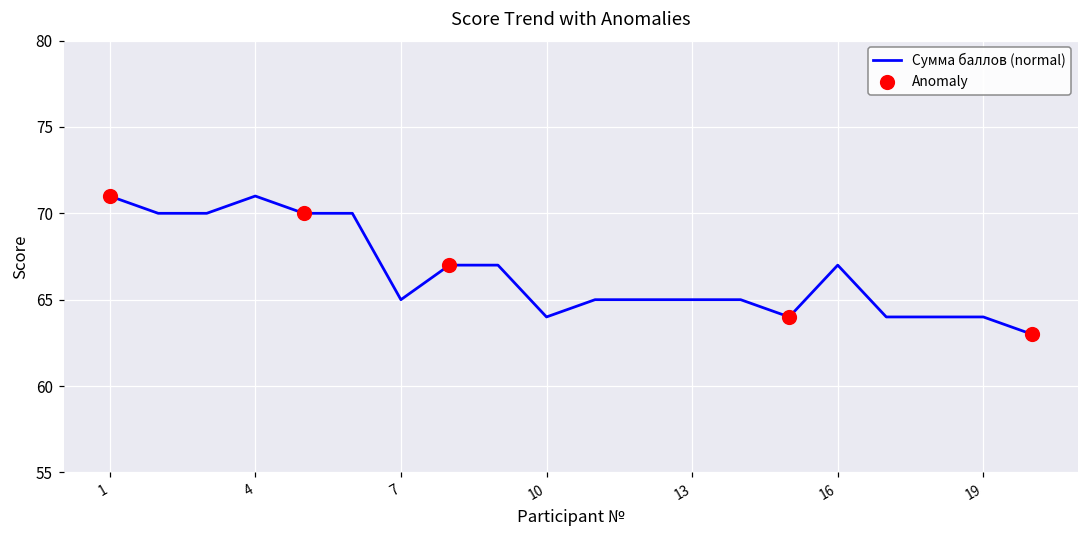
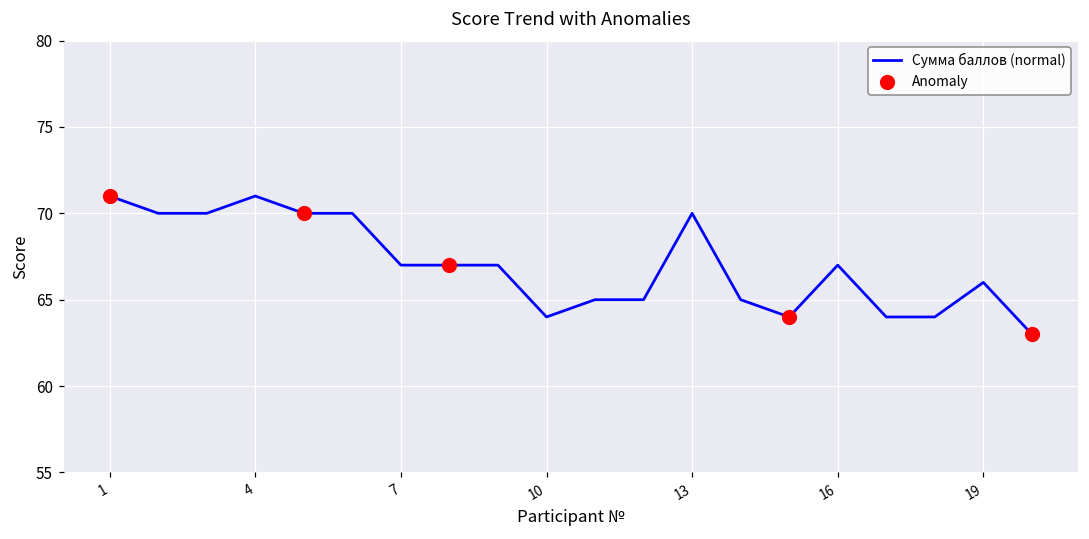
Сумма баллов (normal), 7: 65 -> 67
Сумма баллов (normal), 13: 65 -> 70
Сумма баллов (normal), 19: 64 -> 66
